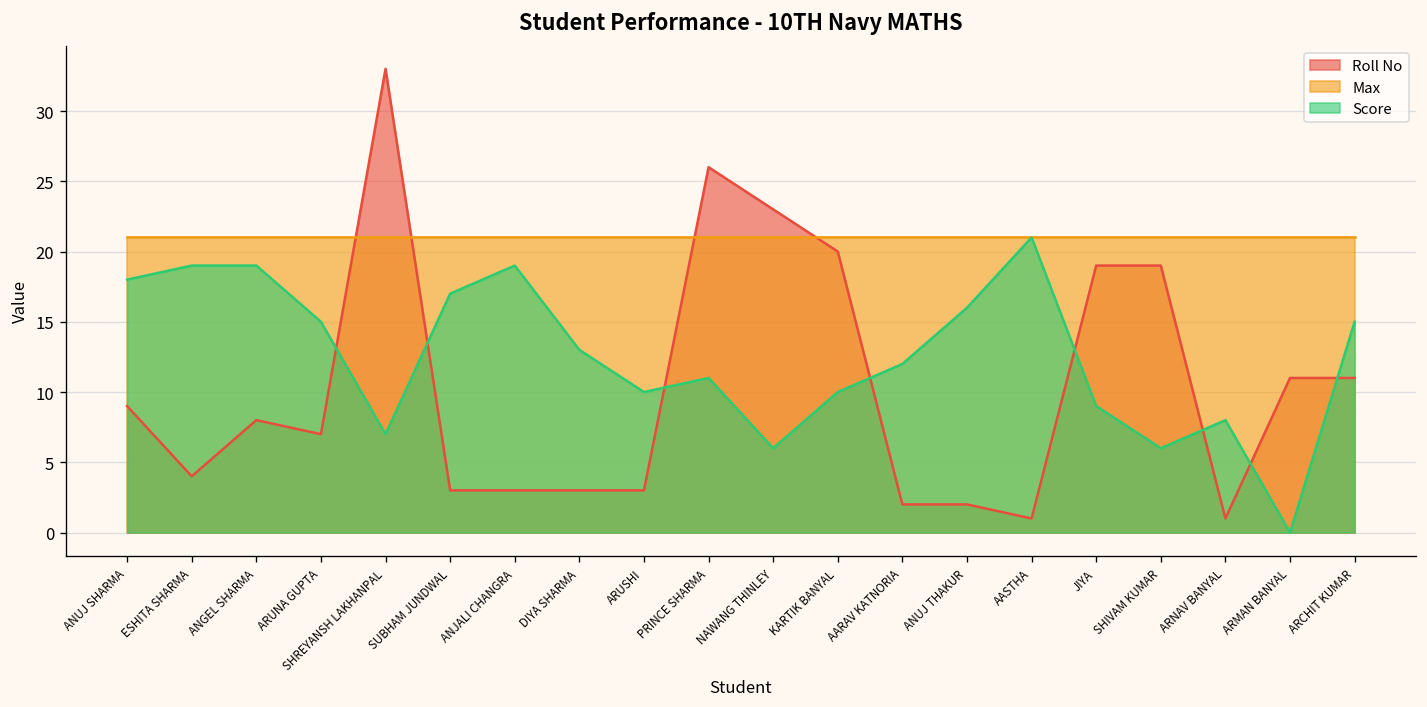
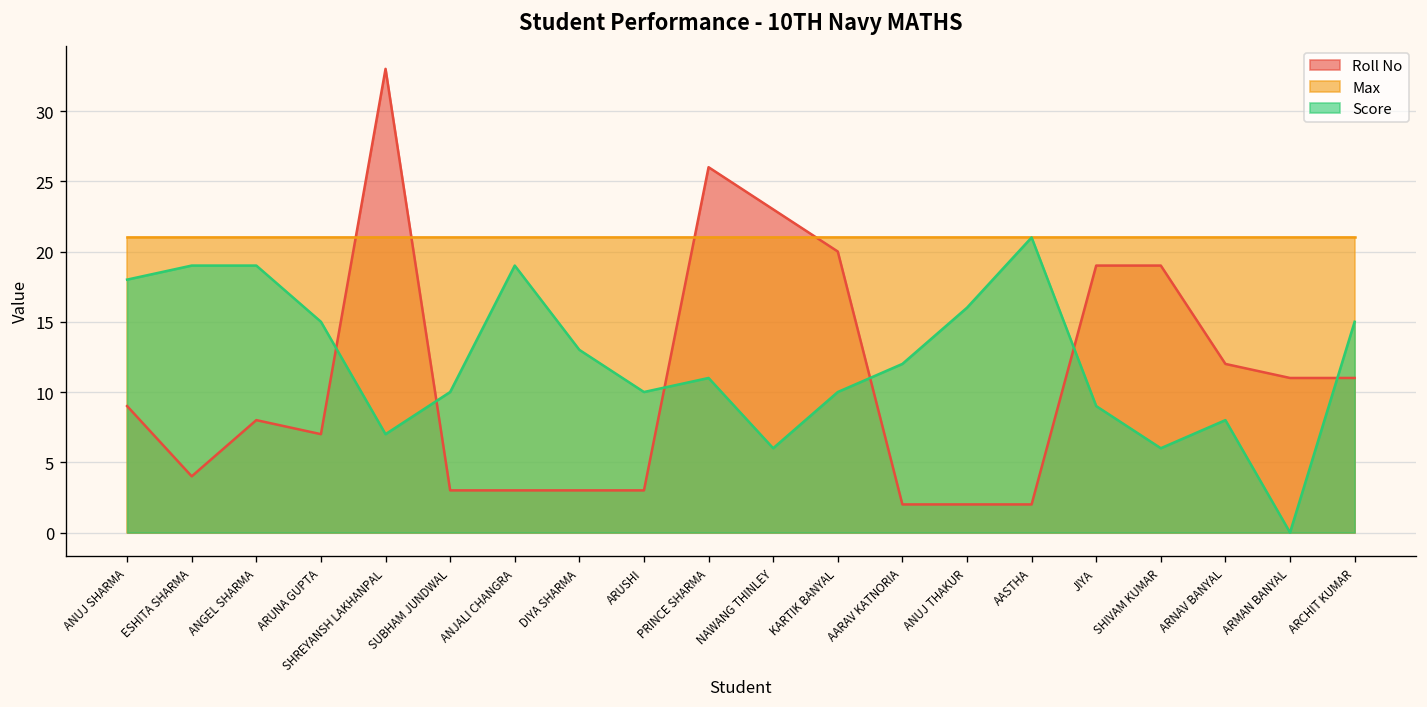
Score, SUBHAM JUNDWAL: 17 -> 10
Roll No, AASTHA: 1 -> 2
Roll No, ARNAV BANYAL: 1 -> 12
